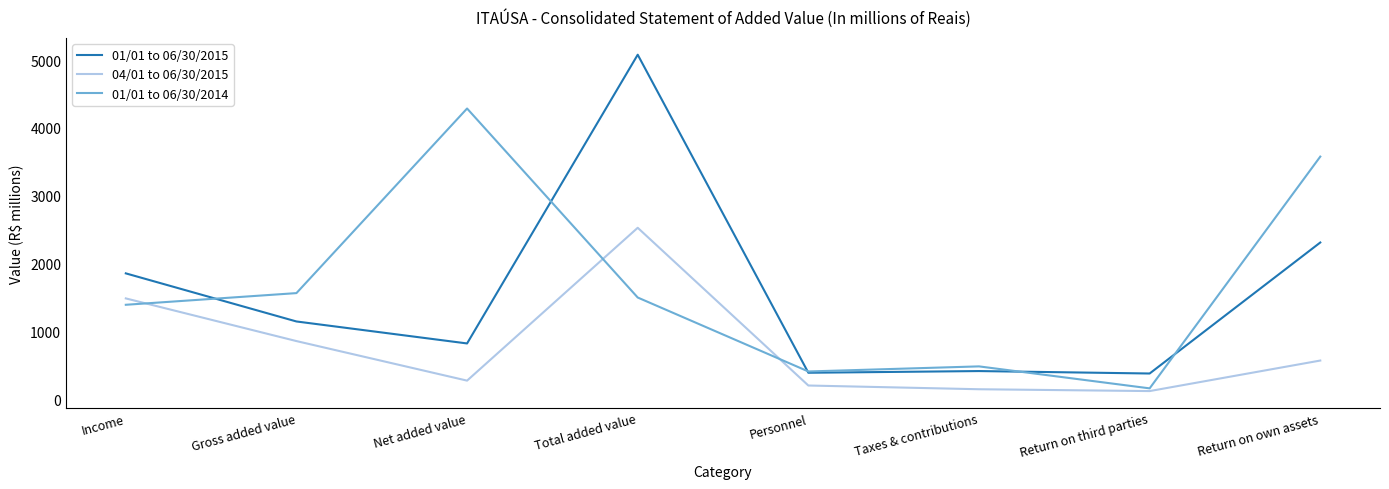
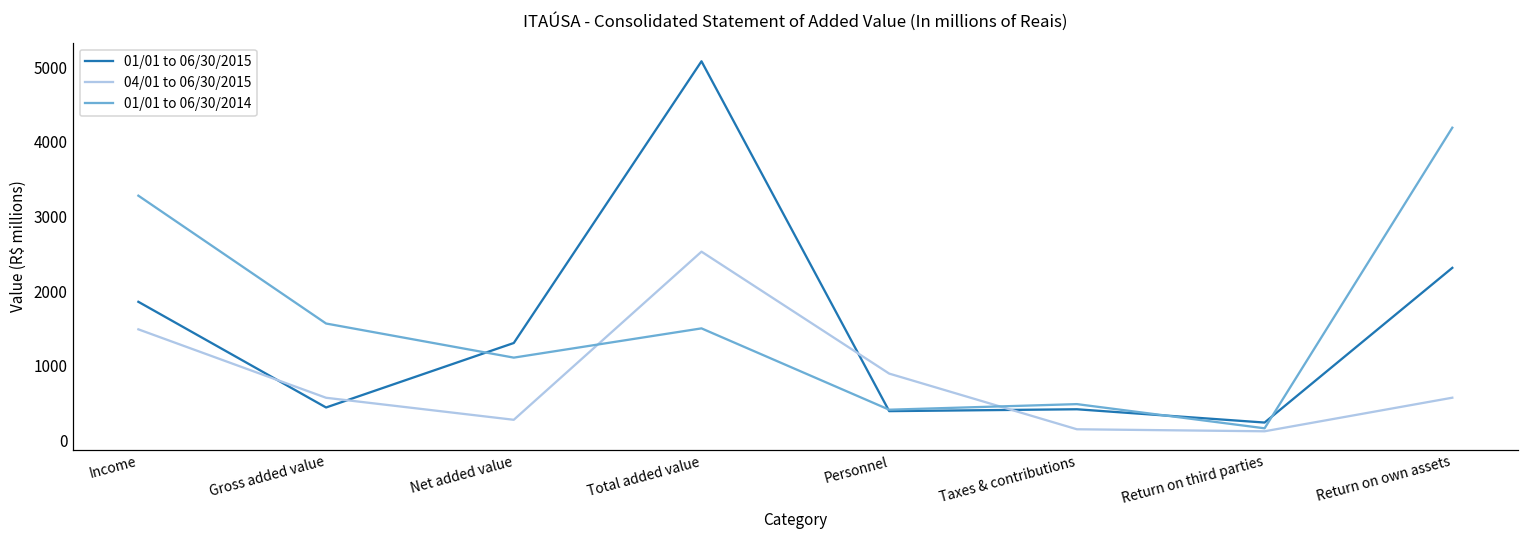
01/01 to 06/30/2014, Income: 1400 -> 3300
01/01 to 06/30/2015, Gross added value: 1100 -> 400
04/01 to 06/30/2015, Gross added value: 900 -> 600
01/01 to 06/30/2015, Net added value: 800 -> 1300
01/01 to 06/30/2014, Net added value: 4300 -> 1100
04/01 to 06/30/2015, Personnel: 200 -> 900
01/01 to 06/30/2015, Return on third parties: 400 -> 200
01/01 to 06/30/2014, Return on own assets: 3600 -> 4200
